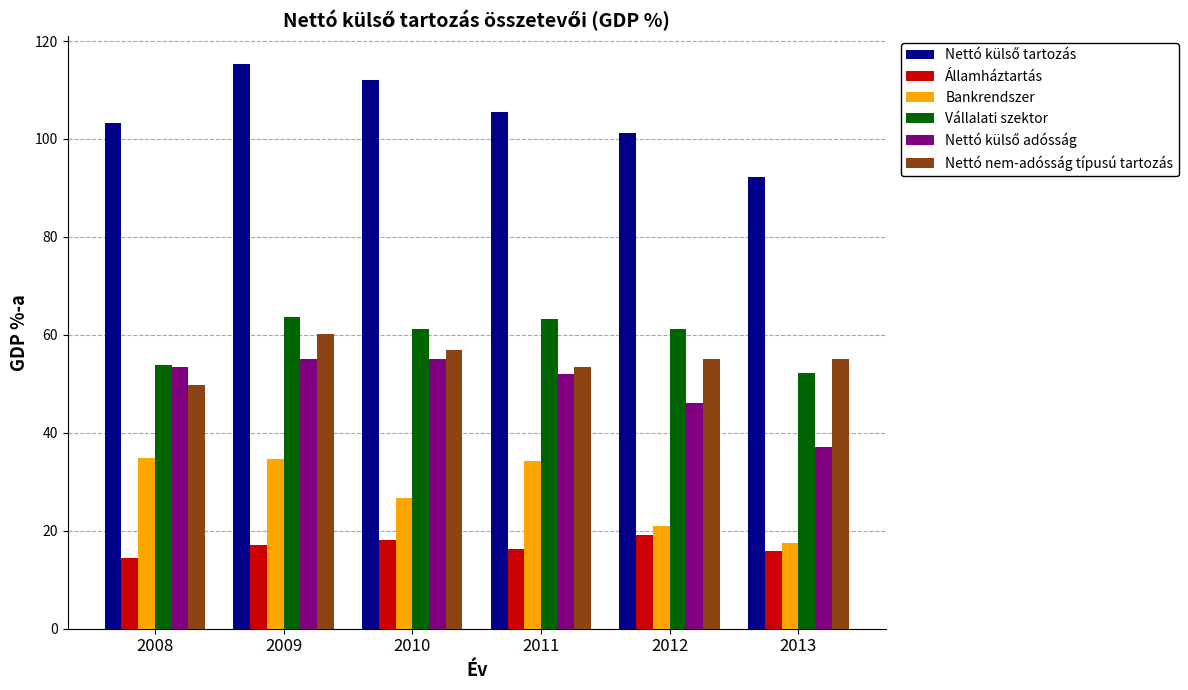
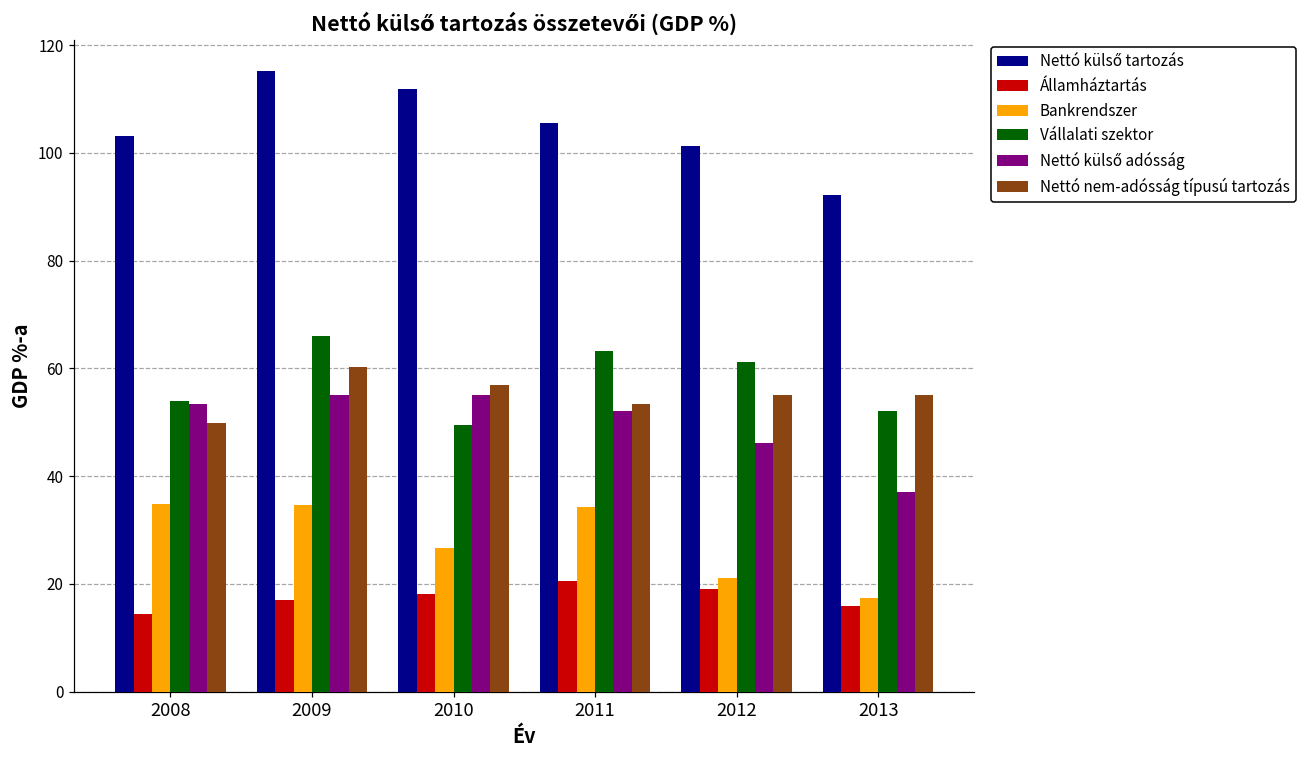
Vállalati szektor, 2009: 64 -> 66
Vállalati szektor, 2010: 61 -> 49
Államháztartás, 2011: 16 -> 21
